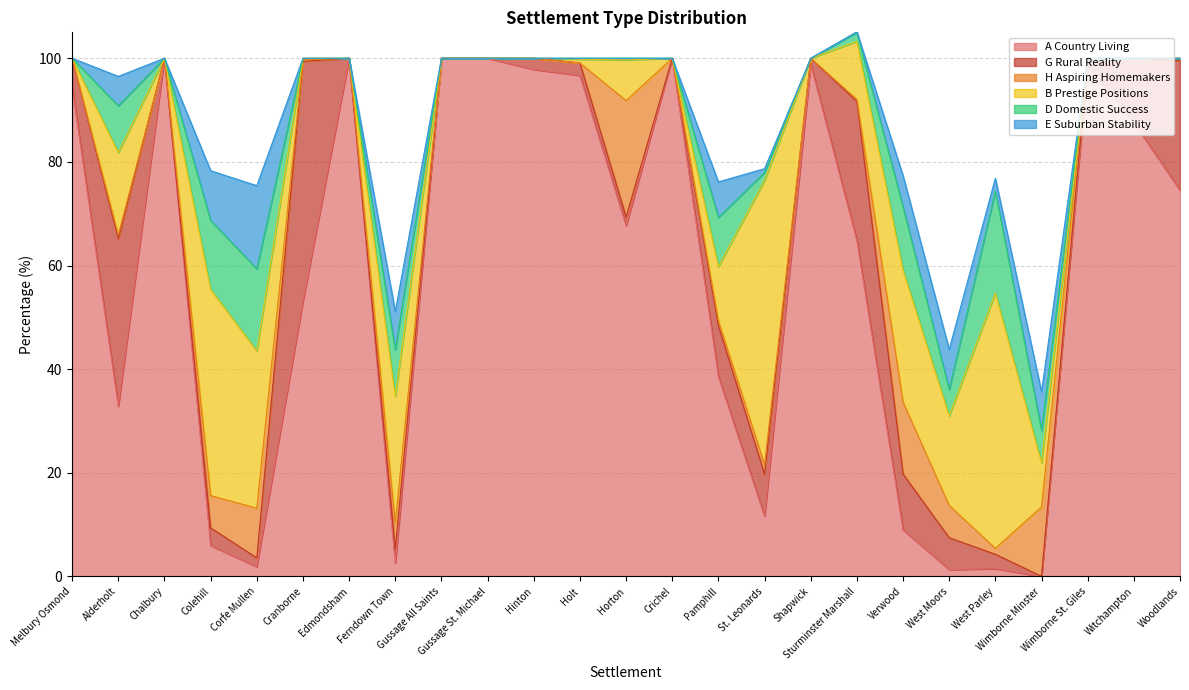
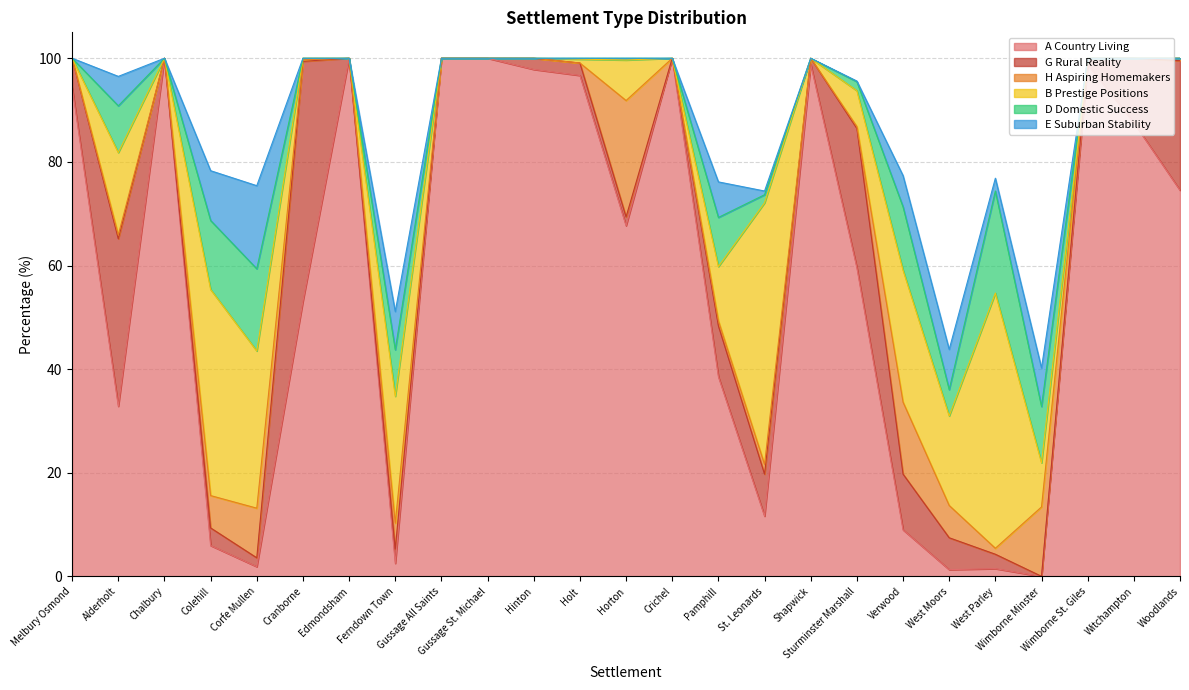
B Prestige Positions, St. Leonards: 55 -> 50
A Country Living, Sturminster Marshall: 65 -> 60
B Prestige Positions, Sturminster Marshall: 11 -> 7
D Domestic Success, Wimborne Minster: 6 -> 11
